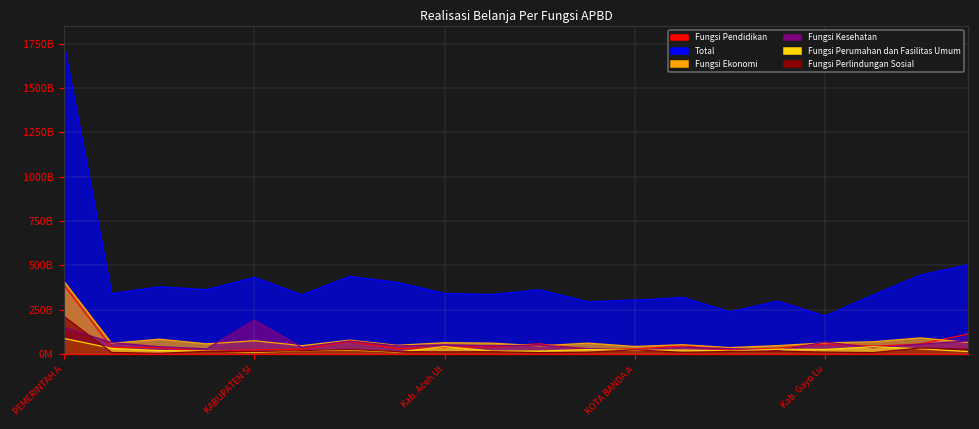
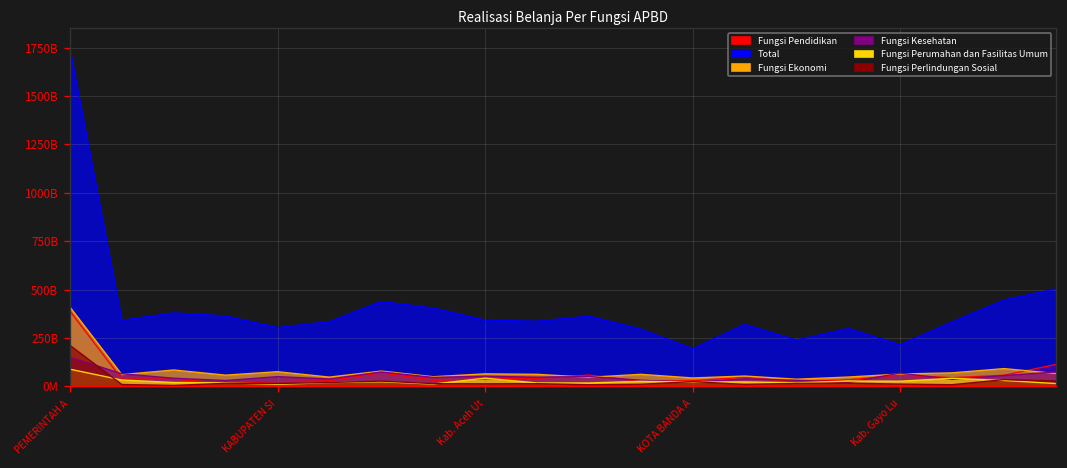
Total, KABUPATEN SI: 430000000000 -> 300000000000
Fungsi Kesehatan, KABUPATEN SI: 190000000000 -> 50000000000
Total, KOTA BANDA A: 310000000000 -> 200000000000
